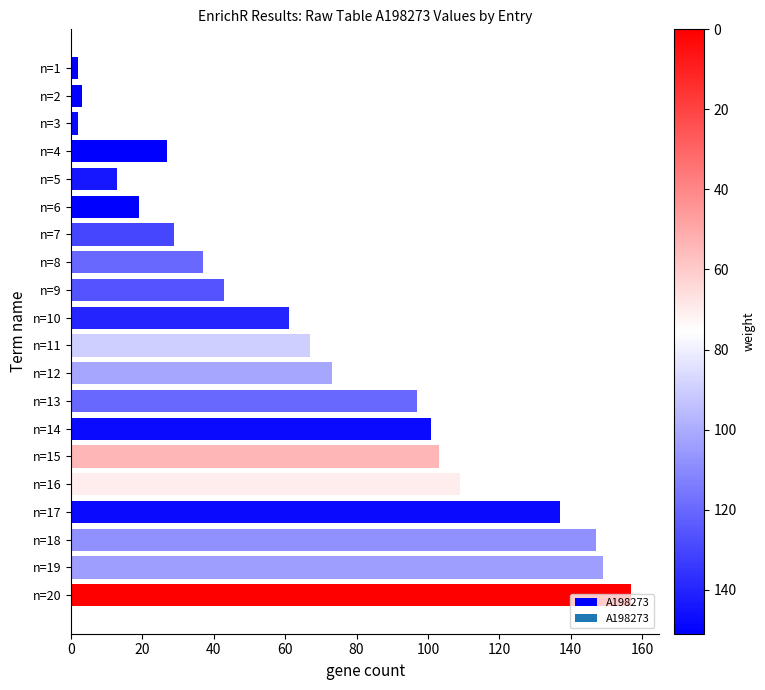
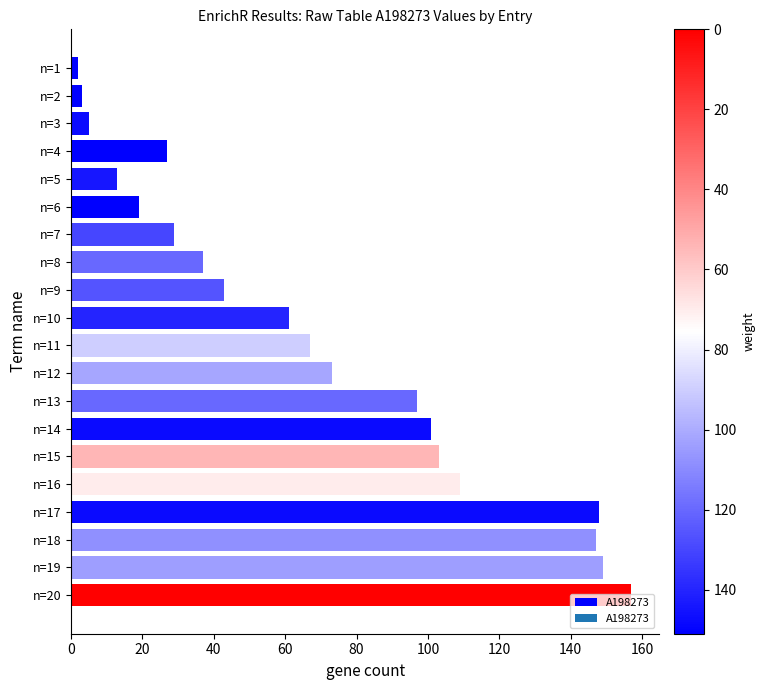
n=3: 2 -> 5
n=17: 137 -> 148
